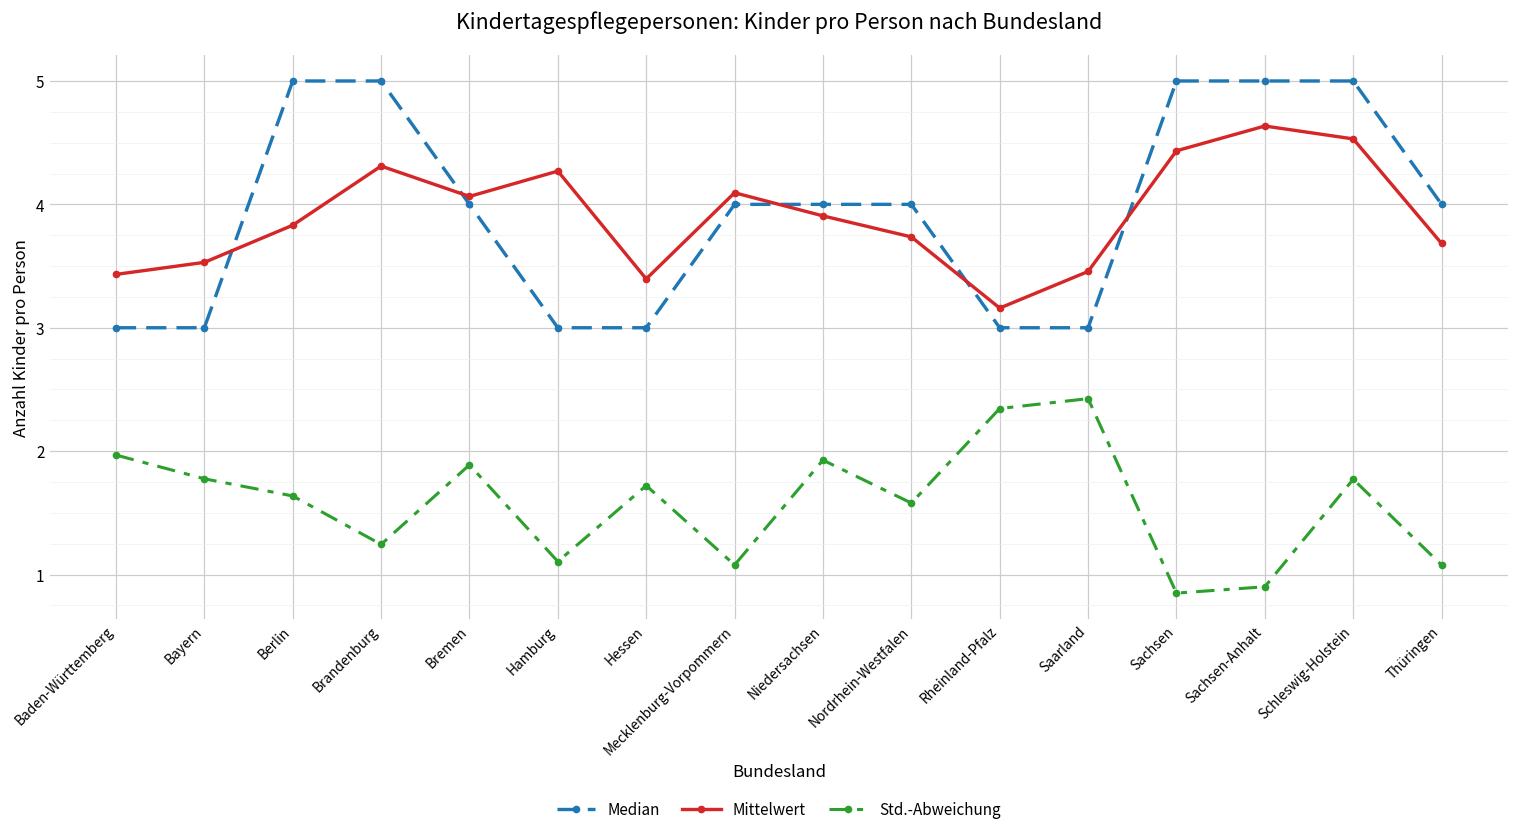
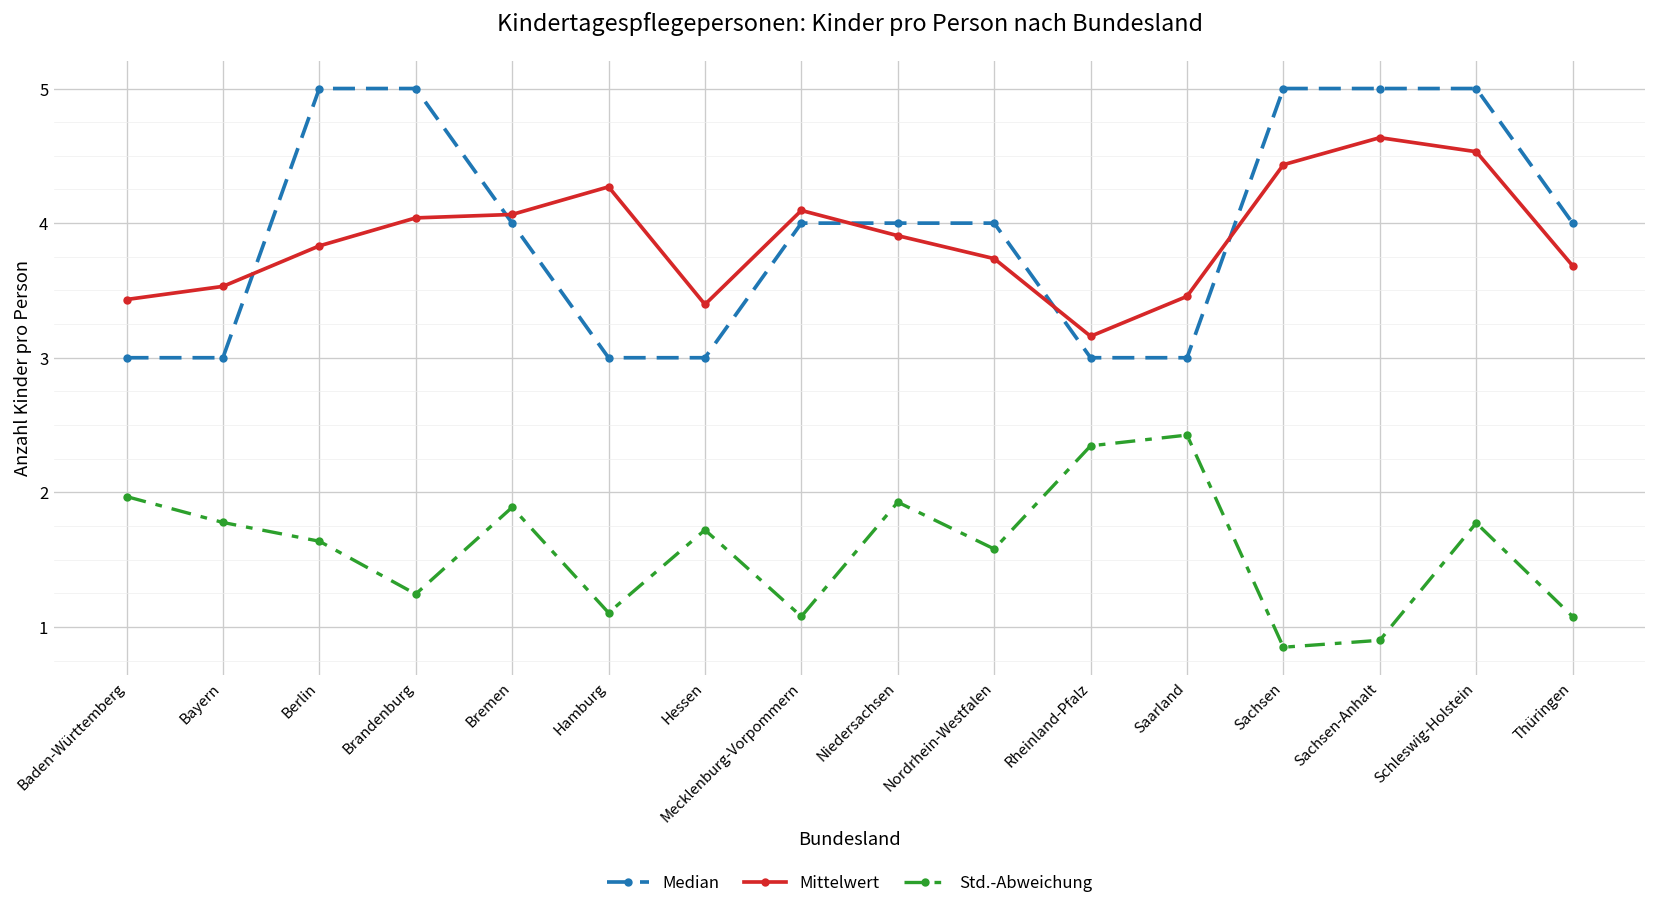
Mittelwert, Brandenburg: 4.31 -> 4.04
